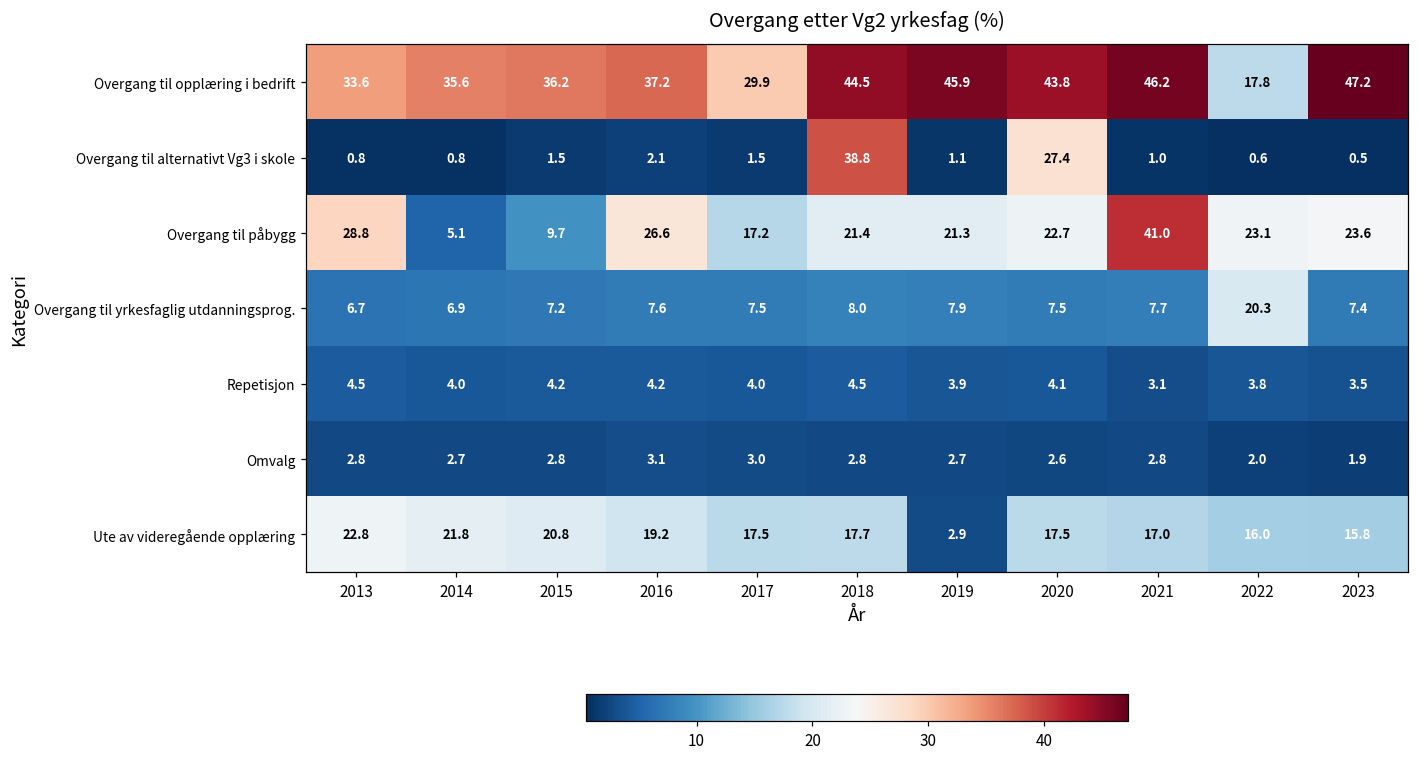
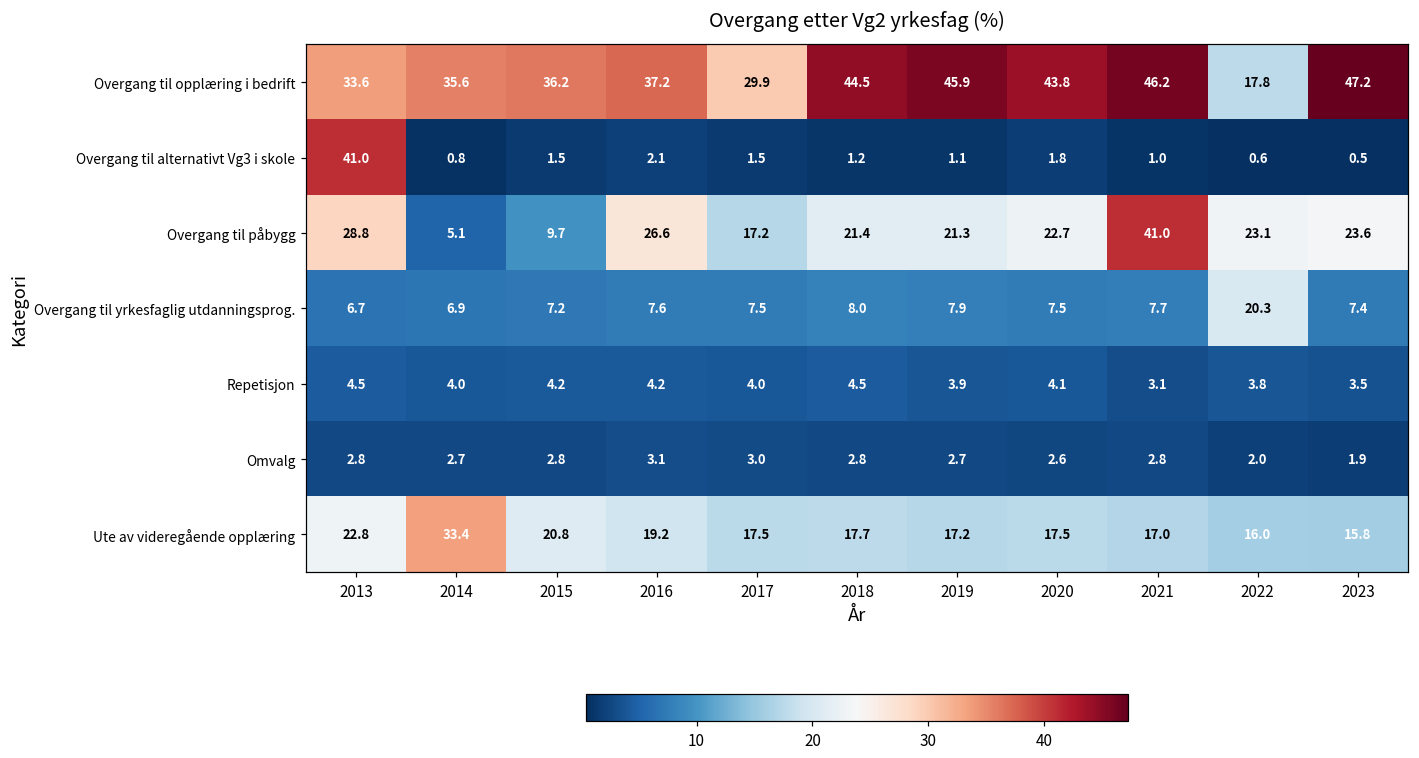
Overgang til alternativt Vg3 i skole, 2013: 0.8 -> 41.0
Overgang til alternativt Vg3 i skole, 2018: 38.8 -> 1.2
Overgang til alternativt Vg3 i skole, 2020: 27.4 -> 1.8
Ute av videregående opplæring, 2014: 21.8 -> 33.4
Ute av videregående opplæring, 2019: 2.9 -> 17.2
